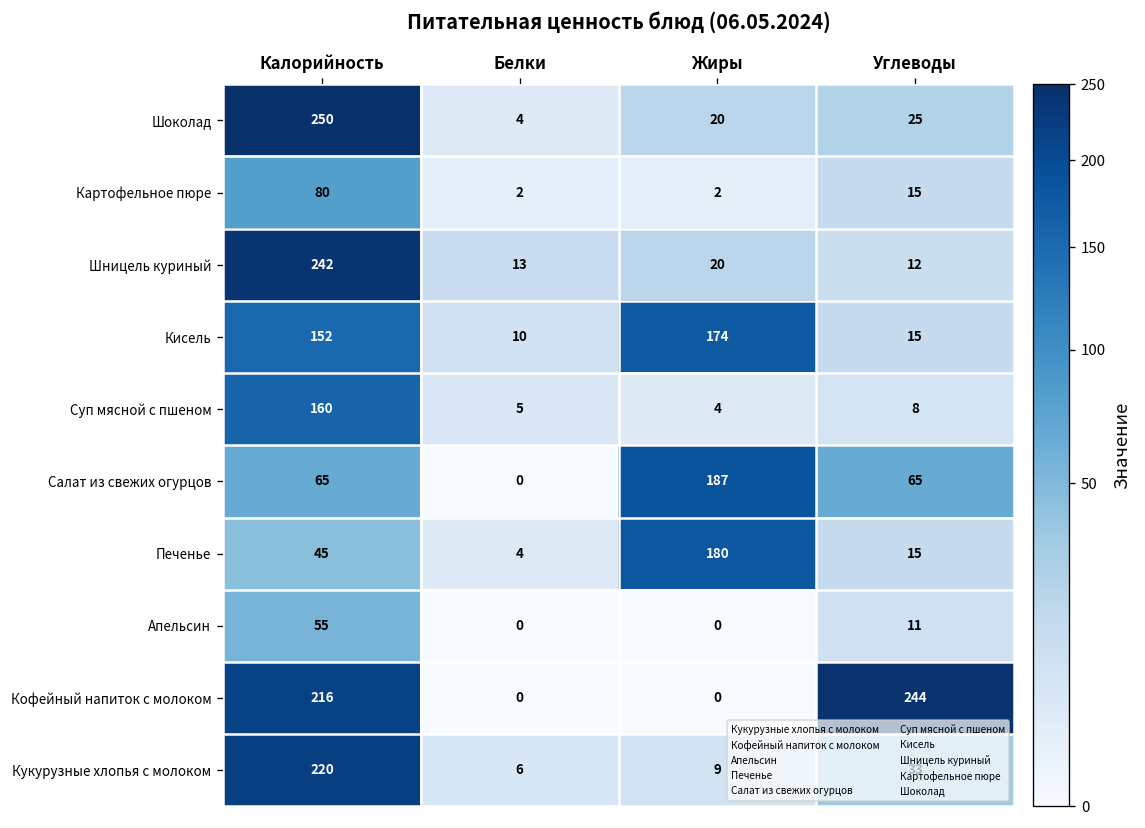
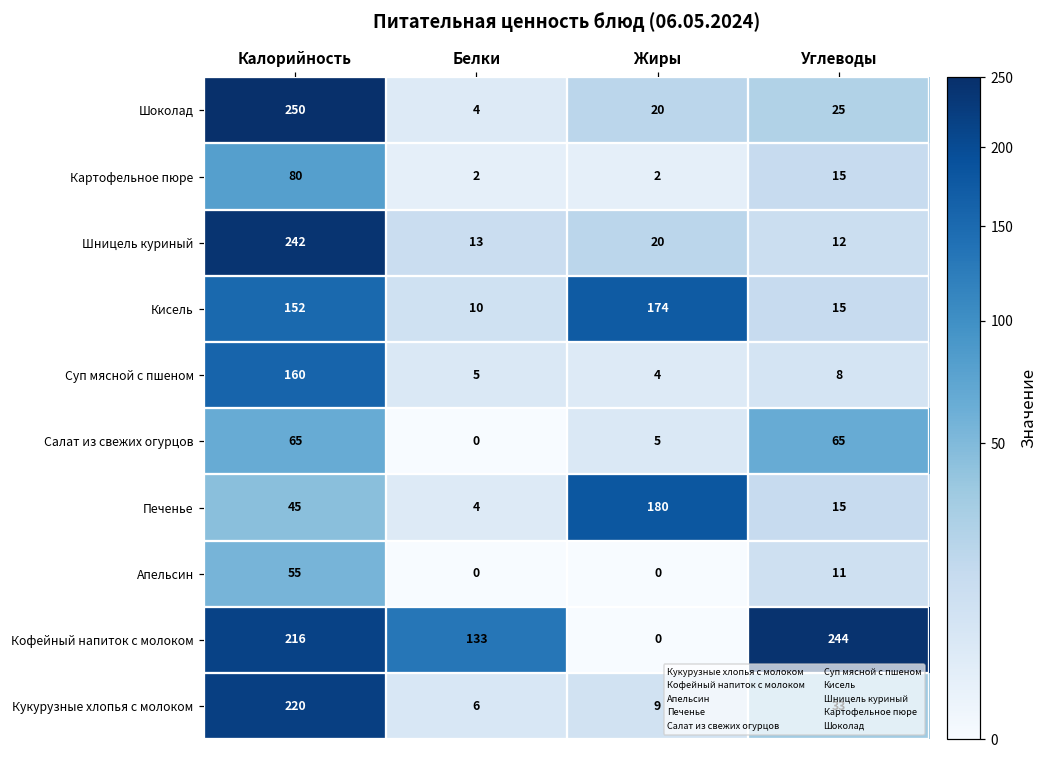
Салат из свежих огурцов, Жиры: 187 -> 5
Кофейный напиток с молоком, Белки: 0 -> 133
